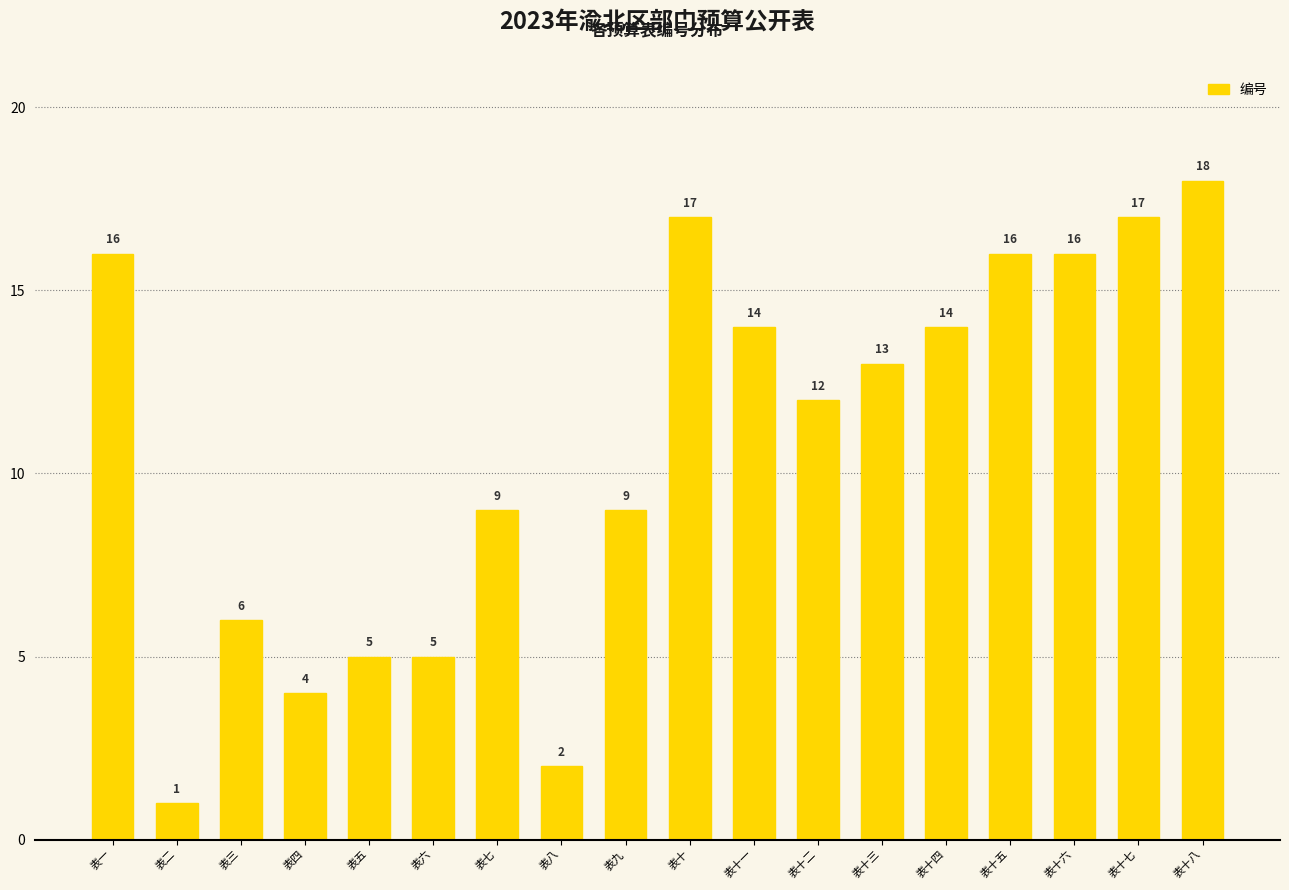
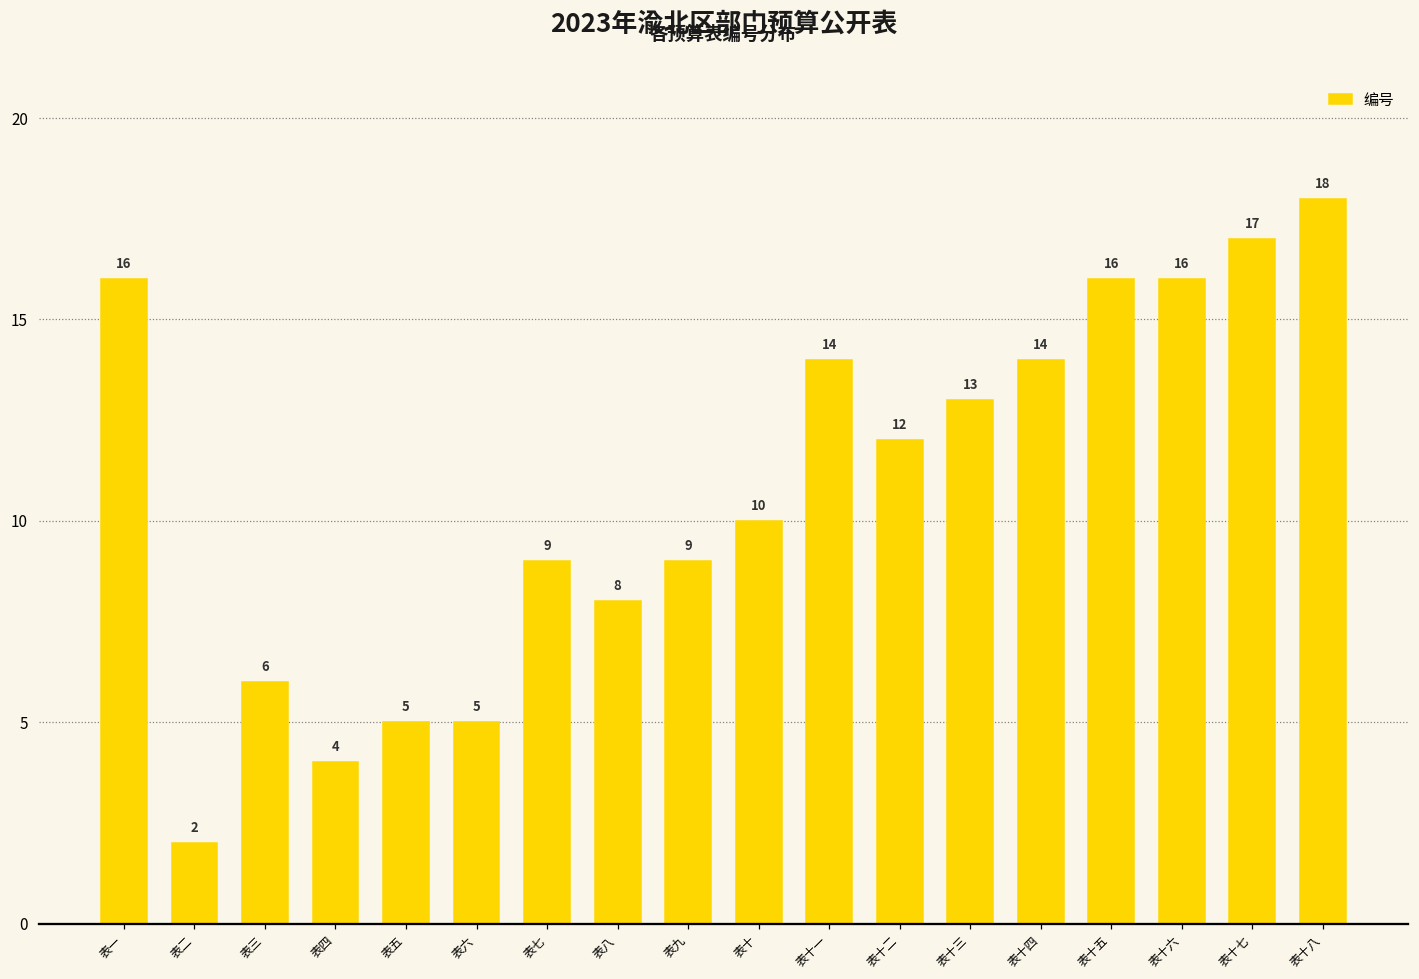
表二: 1 -> 2
表八: 2 -> 8
表十: 17 -> 10
